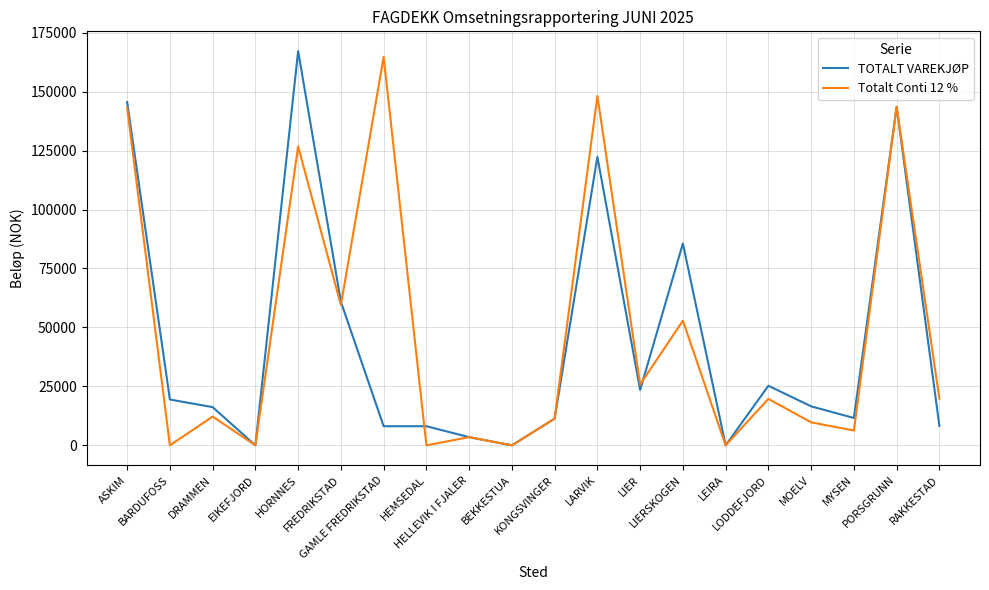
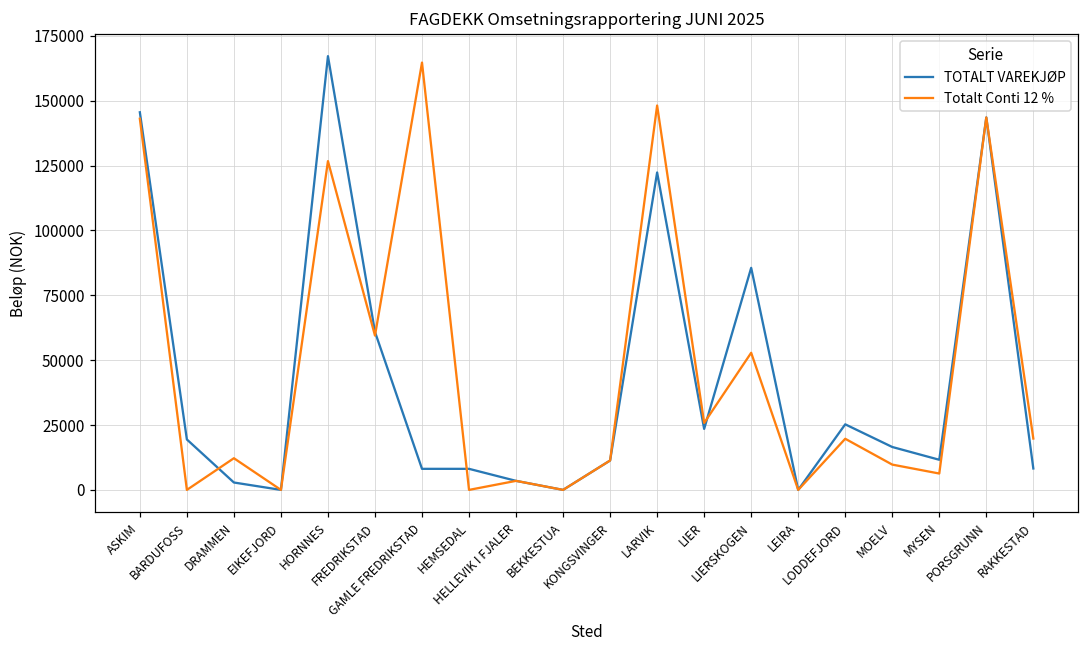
TOTALT VAREKJØP, DRAMMEN: 16000 -> 3000
